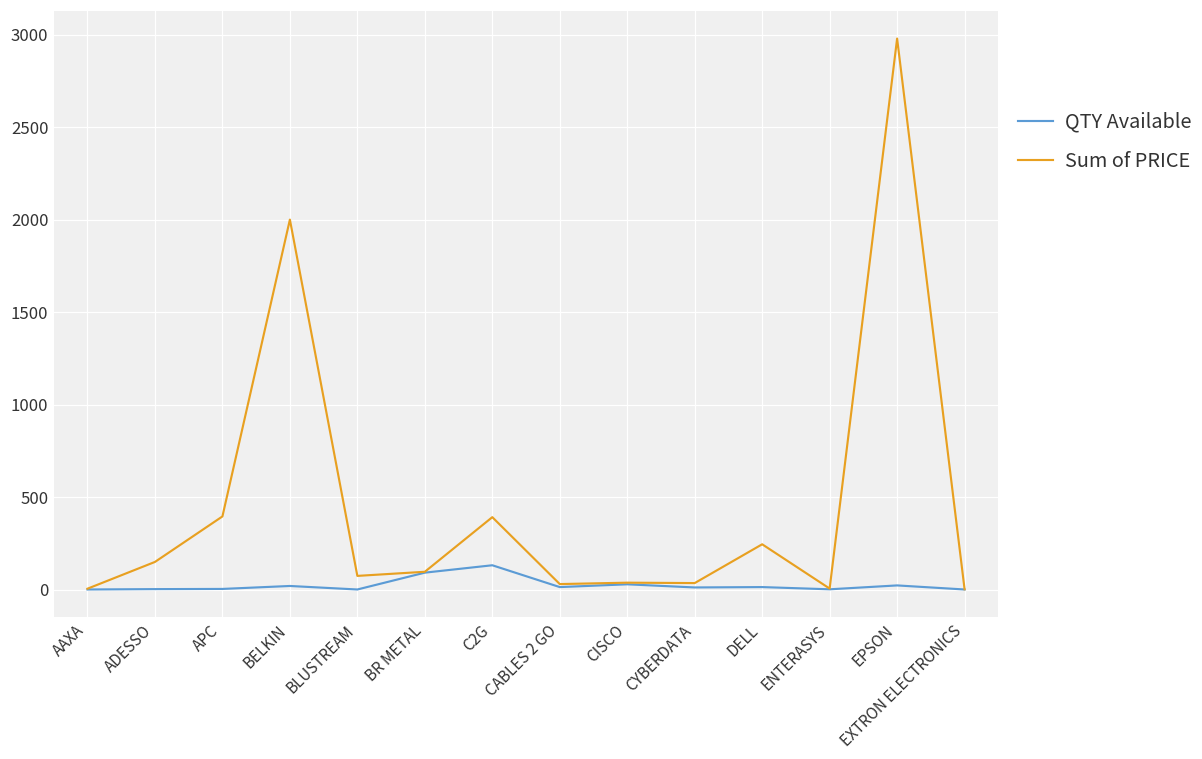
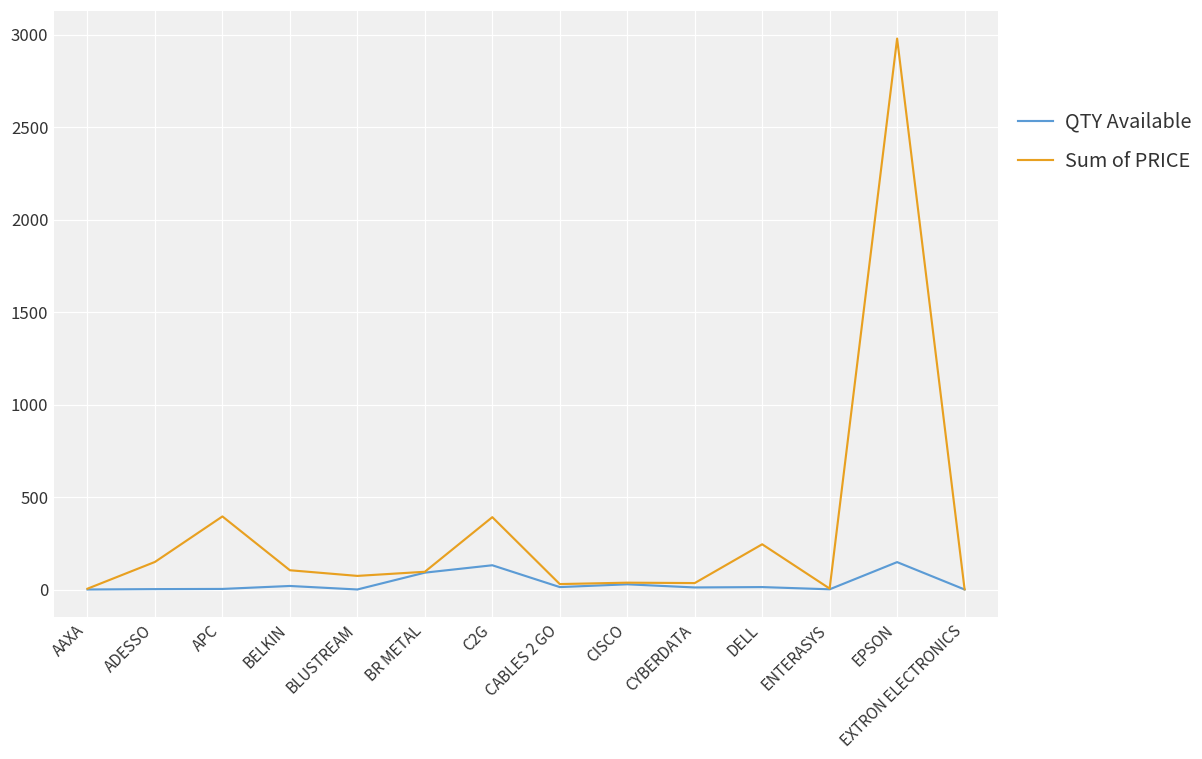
Sum of PRICE, BELKIN: 2000 -> 110
QTY Available, EPSON: 20 -> 150
